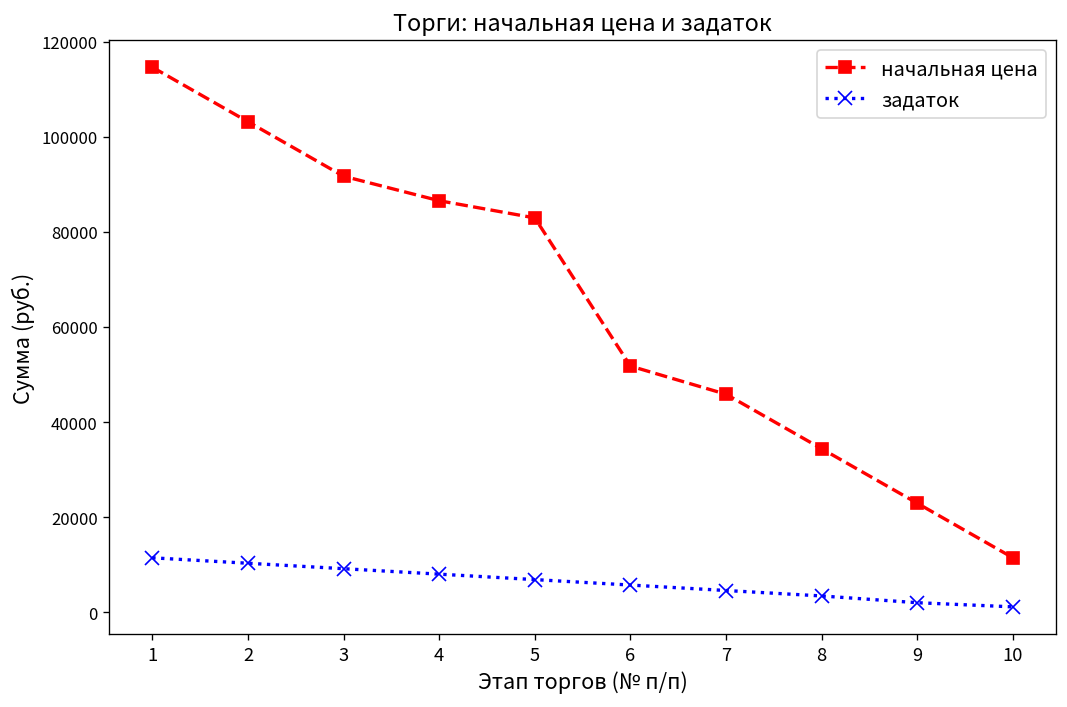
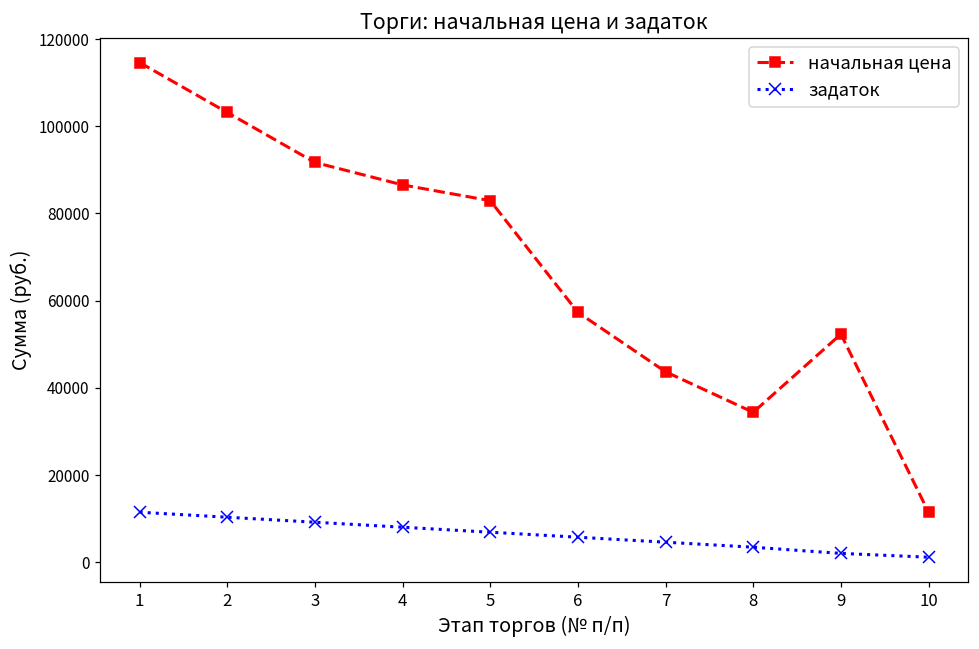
начальная цена, 6: 52000 -> 57000
начальная цена, 7: 46000 -> 44000
начальная цена, 9: 23000 -> 52000
